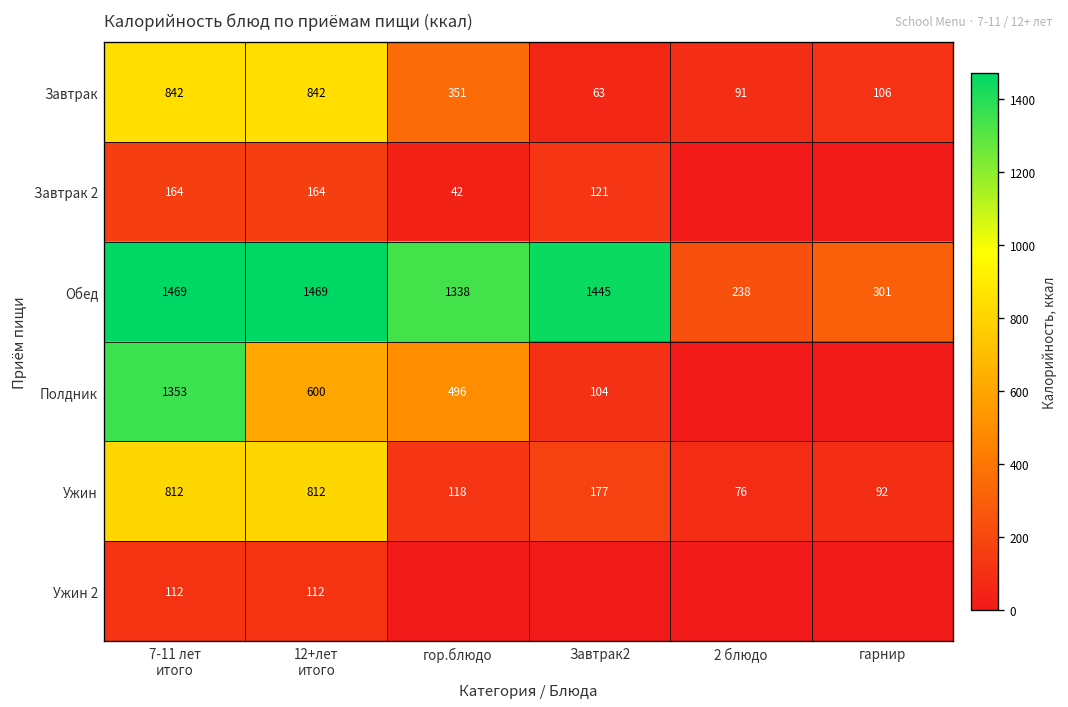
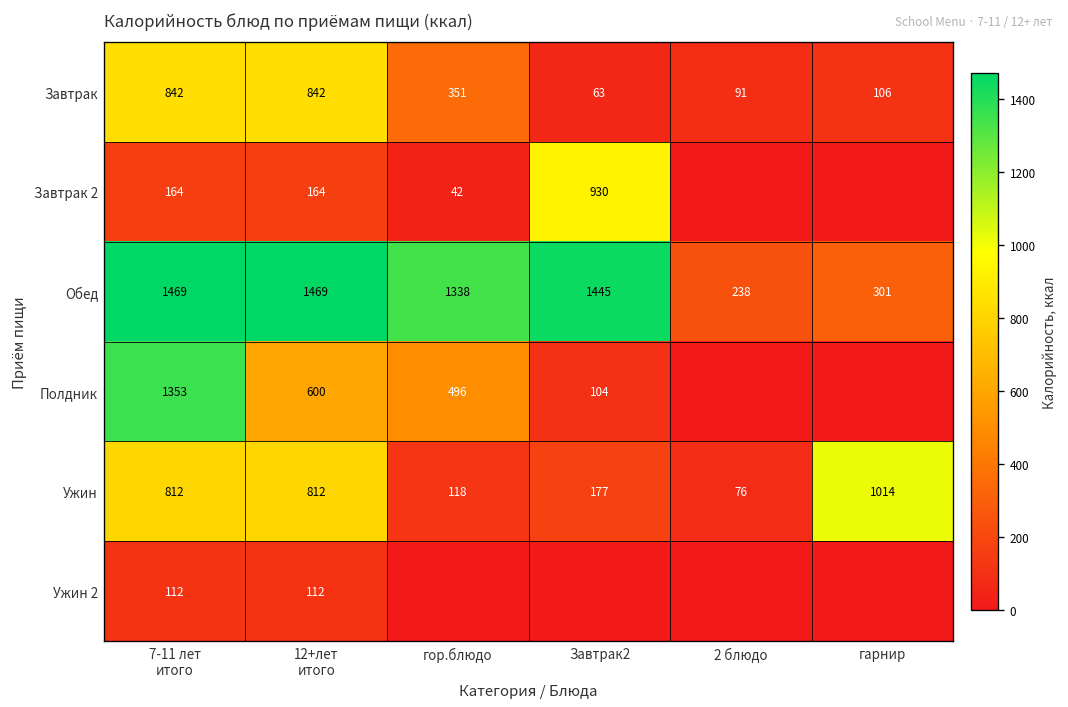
Завтрак 2, Завтрак2: 121 -> 930
Ужин, гарнир: 92 -> 1014
